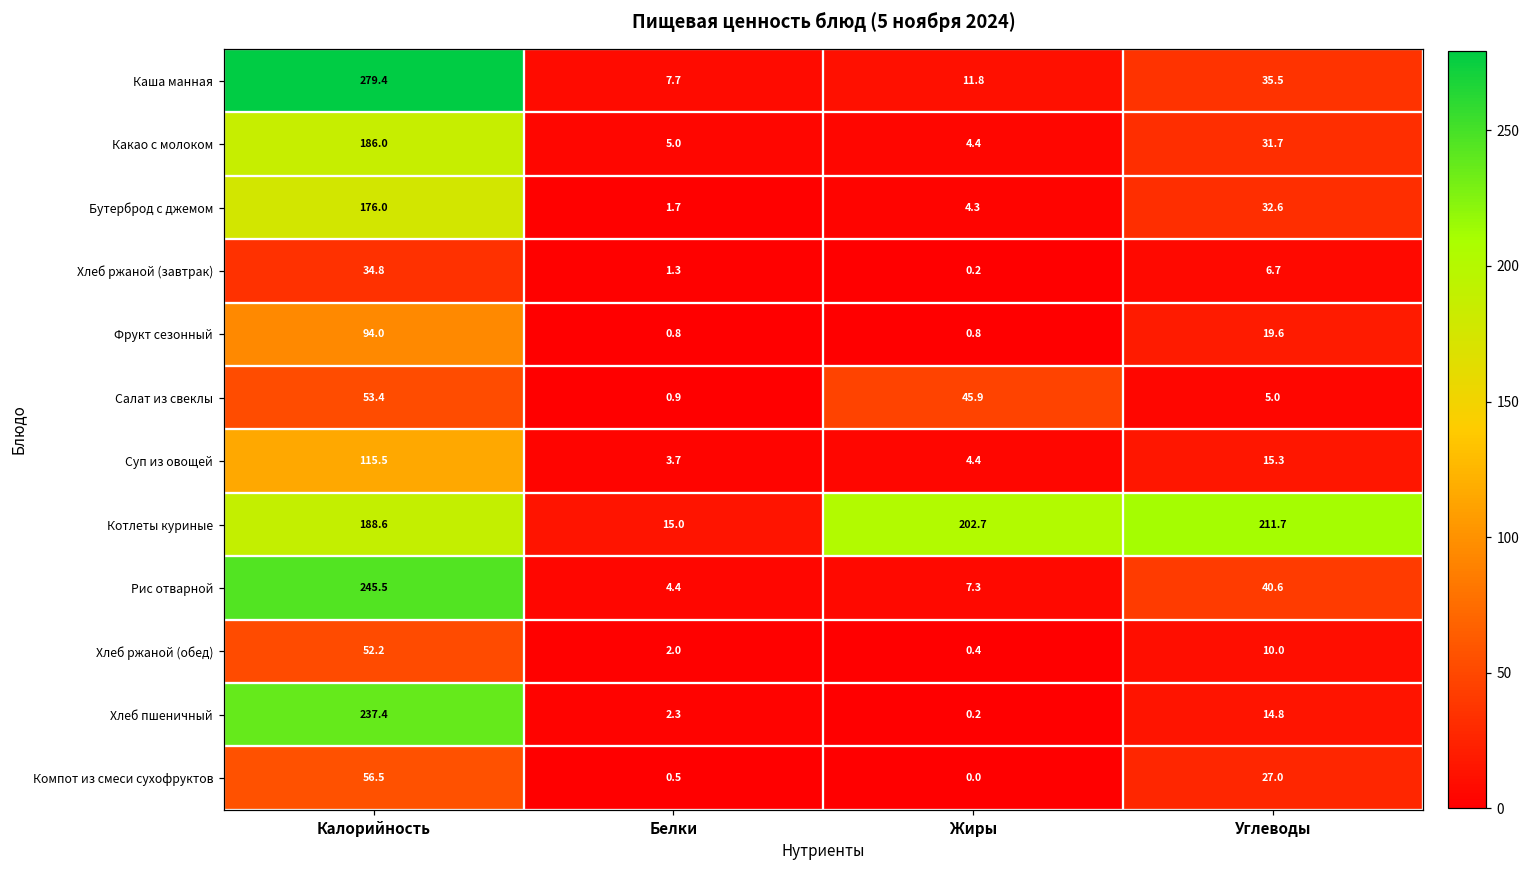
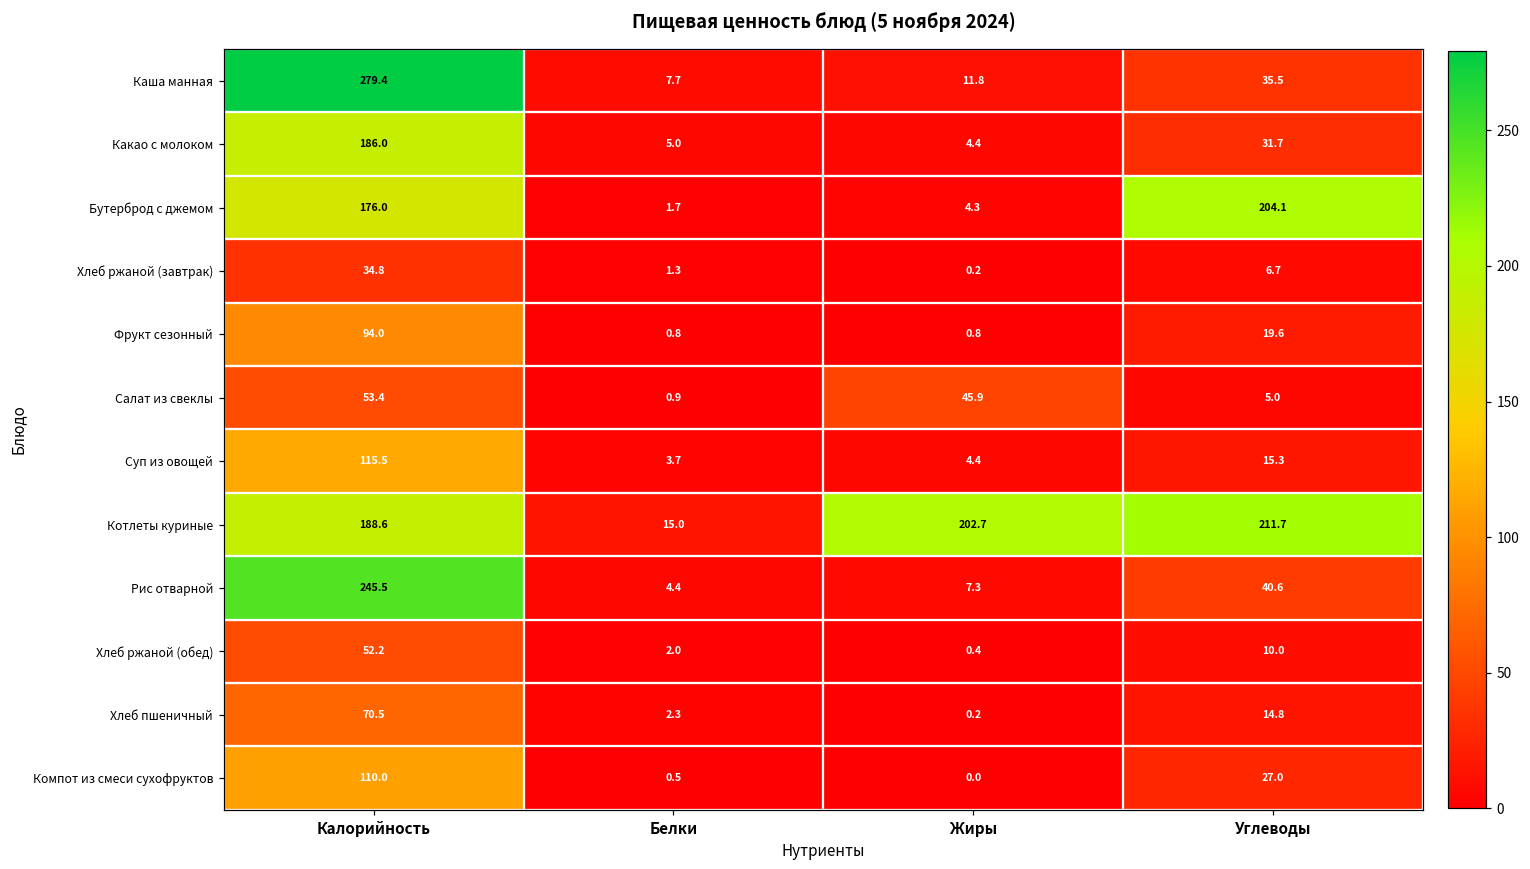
Бутерброд с джемом, Углеводы: 32.6 -> 204.1
Хлеб пшеничный, Калорийность: 237.4 -> 70.5
Компот из смеси сухофруктов, Калорийность: 56.5 -> 110.0
